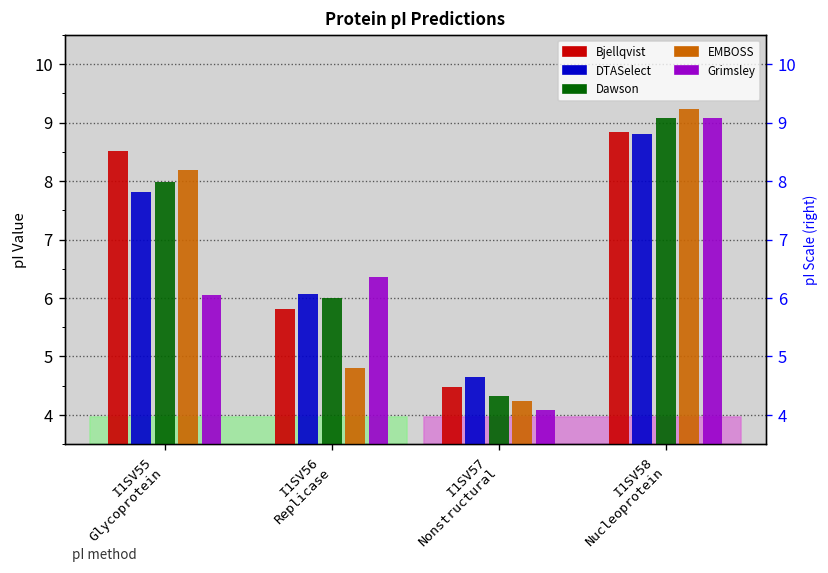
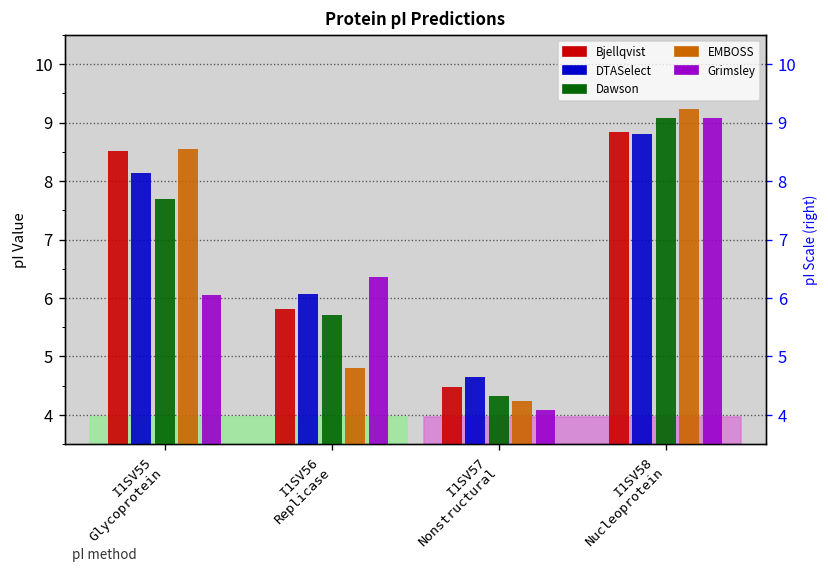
DTASelect, I1SV55 Glycoprotein: 7.8 -> 8.1
Dawson, I1SV55 Glycoprotein: 8.0 -> 7.7
EMBOSS, I1SV55 Glycoprotein: 8.2 -> 8.6
Dawson, I1SV56 Replicase: 6.0 -> 5.7
